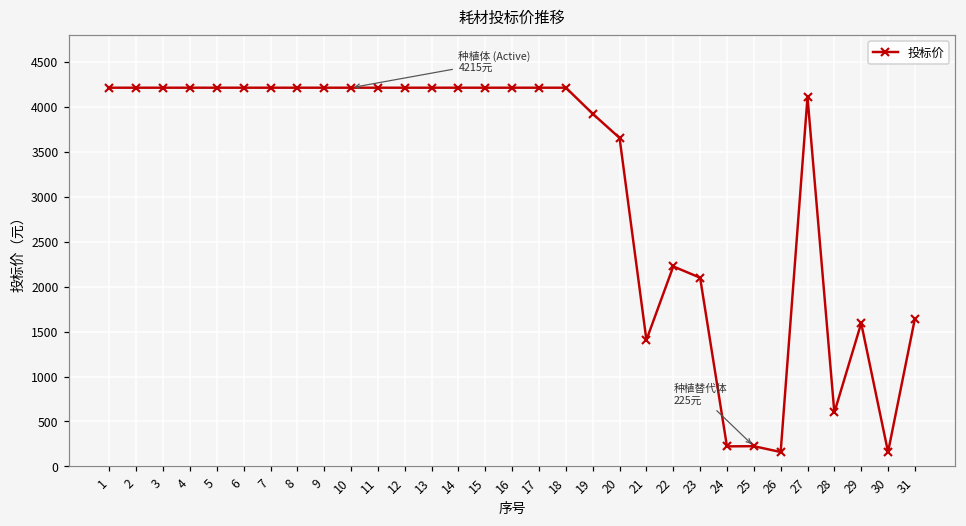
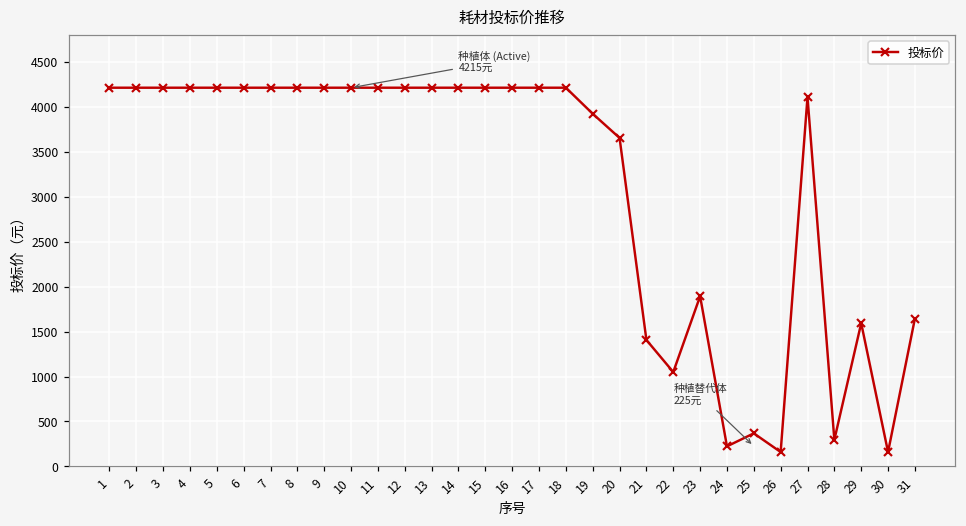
22: 2200 -> 1100
23: 2100 -> 1900
25: 200 -> 400
28: 600 -> 300
